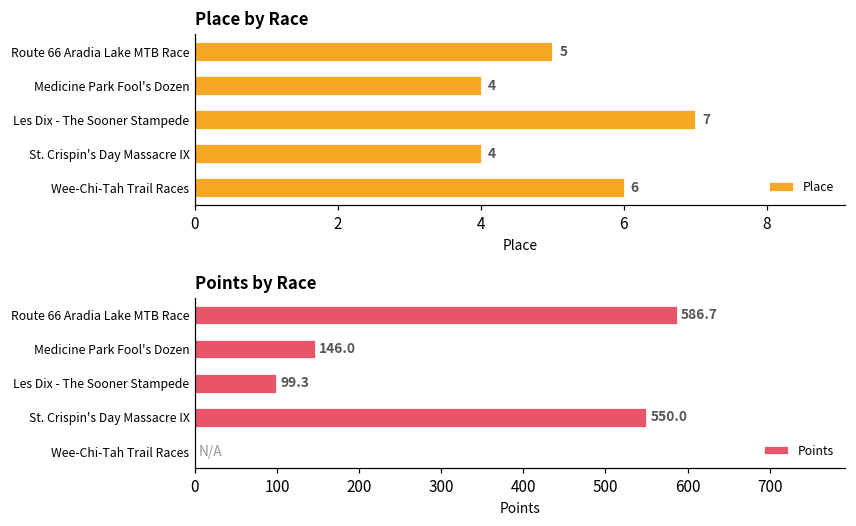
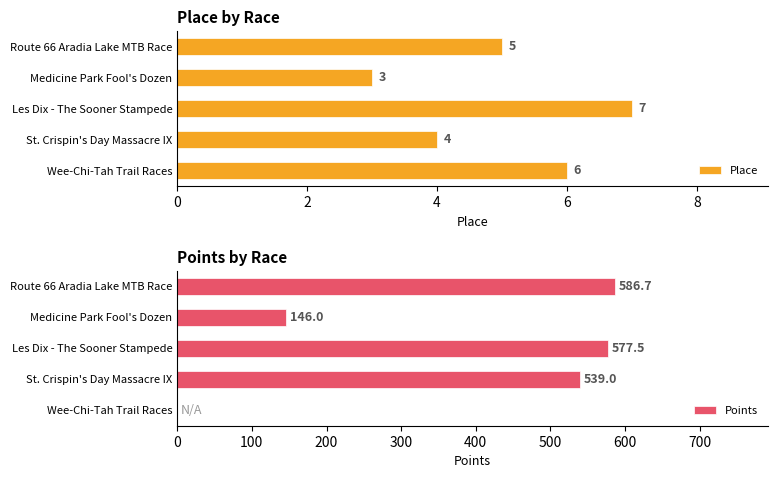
Place by Race, Medicine Park Fool's Dozen: 4 -> 3
Points by Race, Les Dix - The Sooner Stampede: 99.3 -> 577.5
Points by Race, St. Crispin's Day Massacre IX: 550.0 -> 539.0
